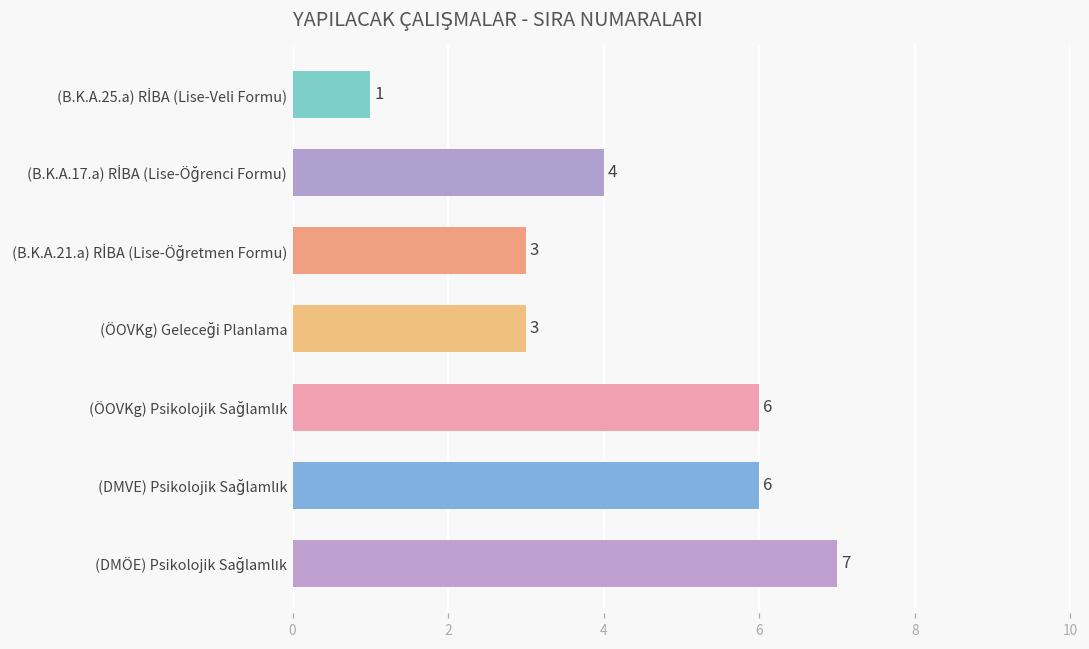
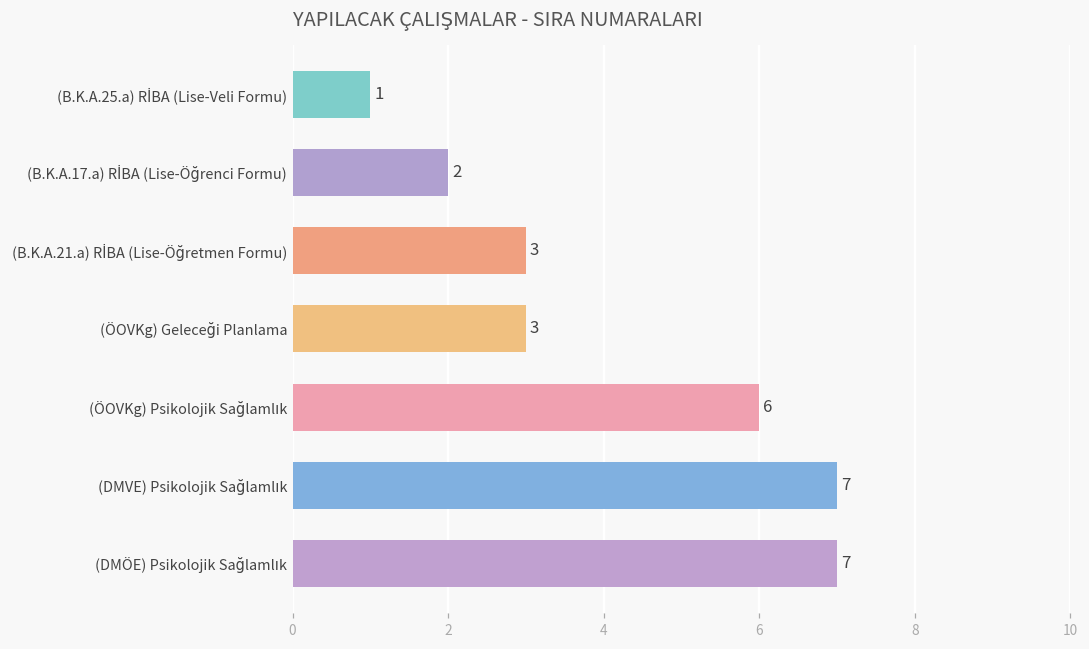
(B.K.A.17.a) RİBA (Lise-Öğrenci Formu): 4 -> 2
(DMVE) Psikolojik Sağlamlık: 6 -> 7
